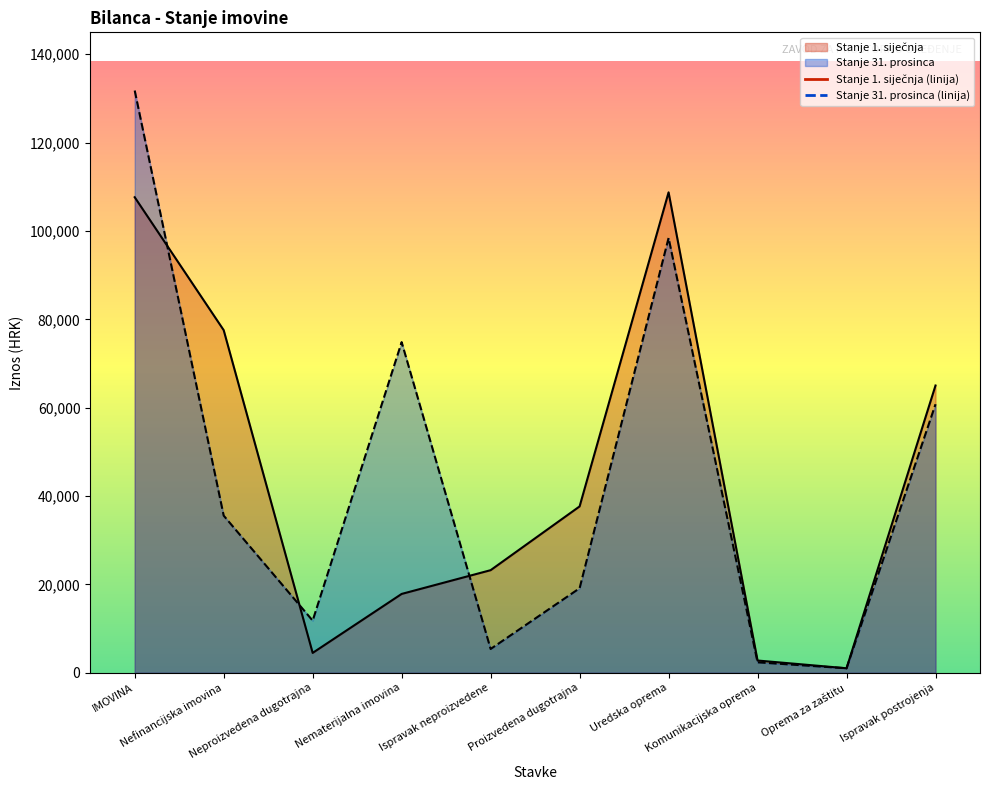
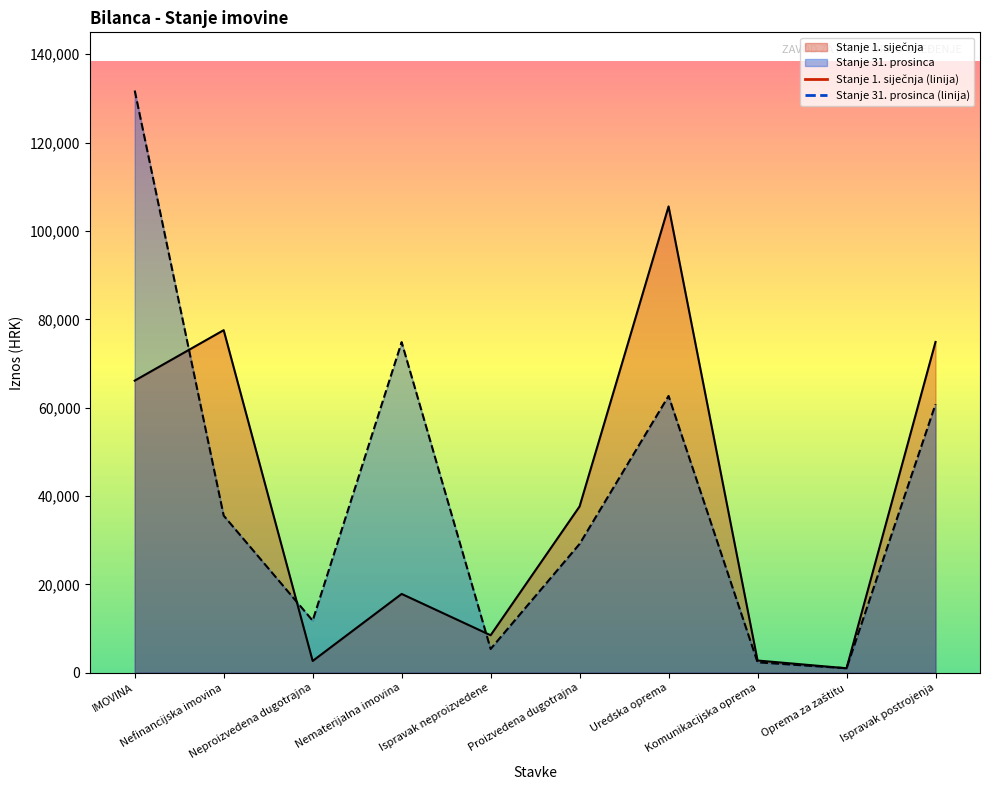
Stanje 1. siječnja, IMOVINA: 108,000 -> 66,000
Stanje 1. siječnja, Neproizvedena dugotrajna: 4,000 -> 3,000
Stanje 1. siječnja, Ispravak neproizvedene: 23,000 -> 8,000
Stanje 31. prosinca, Proizvedena dugotrajna: 19,000 -> 29,000
Stanje 1. siječnja, Uredska oprema: 109,000 -> 106,000
Stanje 31. prosinca, Uredska oprema: 98,000 -> 63,000
Stanje 1. siječnja, Ispravak postrojenja: 65,000 -> 75,000
